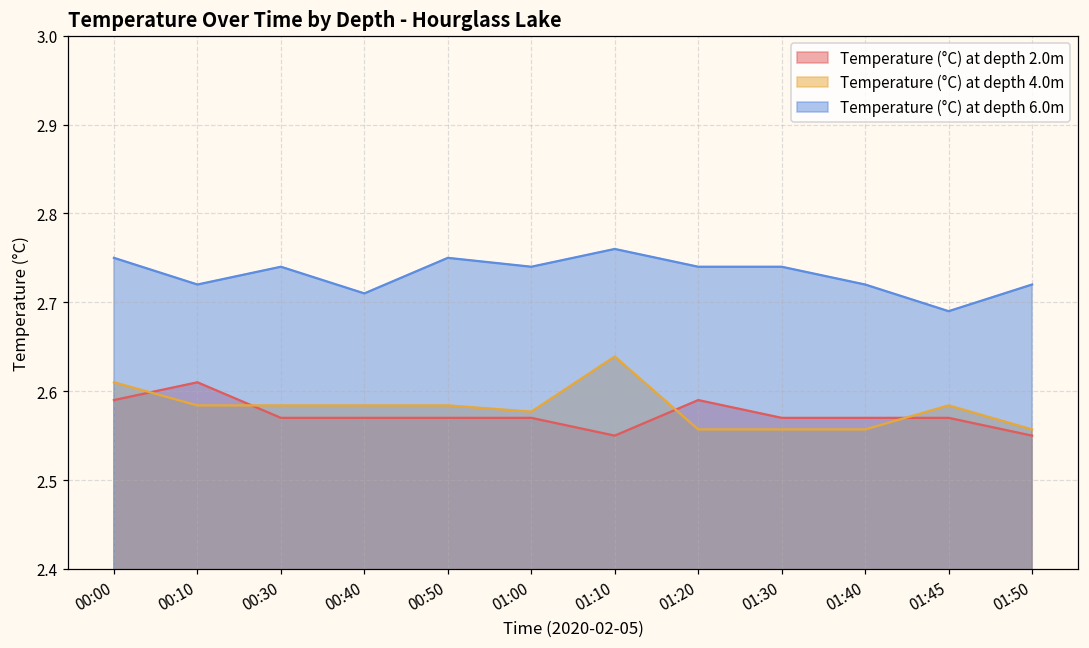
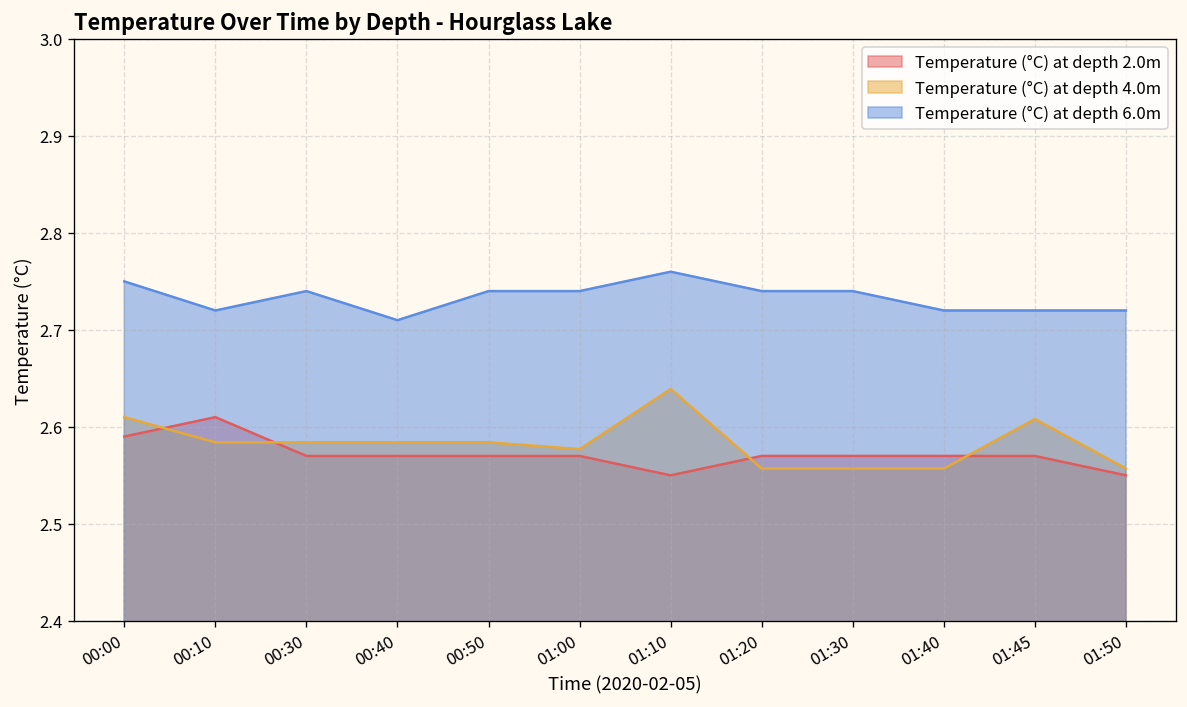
Temperature (°C) at depth 6.0m, 00:50: 2.75 -> 2.74
Temperature (°C) at depth 2.0m, 01:20: 2.59 -> 2.57
Temperature (°C) at depth 4.0m, 01:45: 2.58 -> 2.61
Temperature (°C) at depth 6.0m, 01:45: 2.69 -> 2.72
